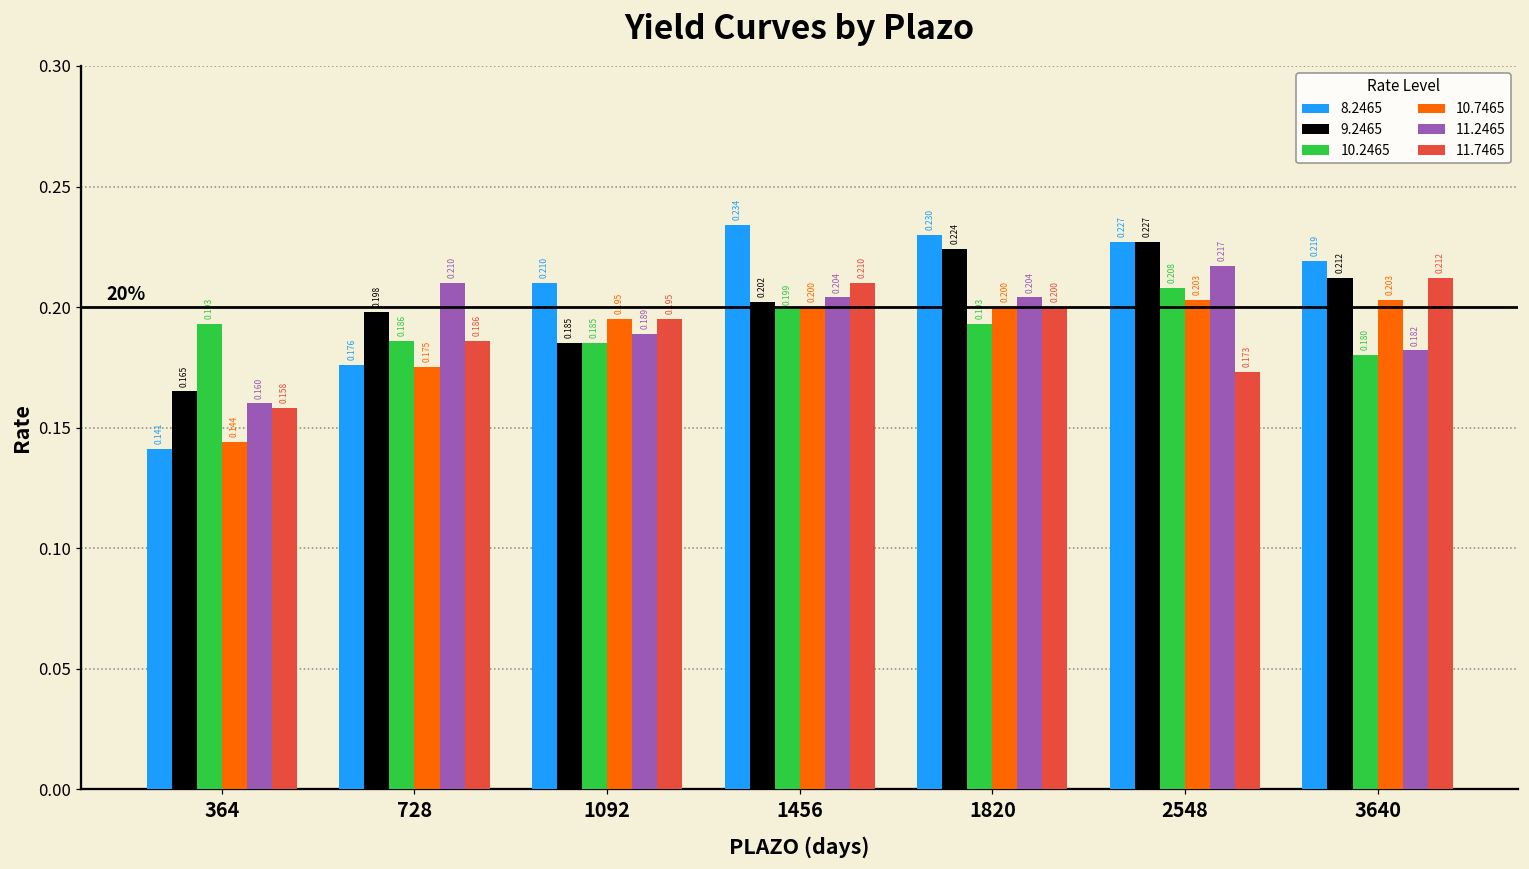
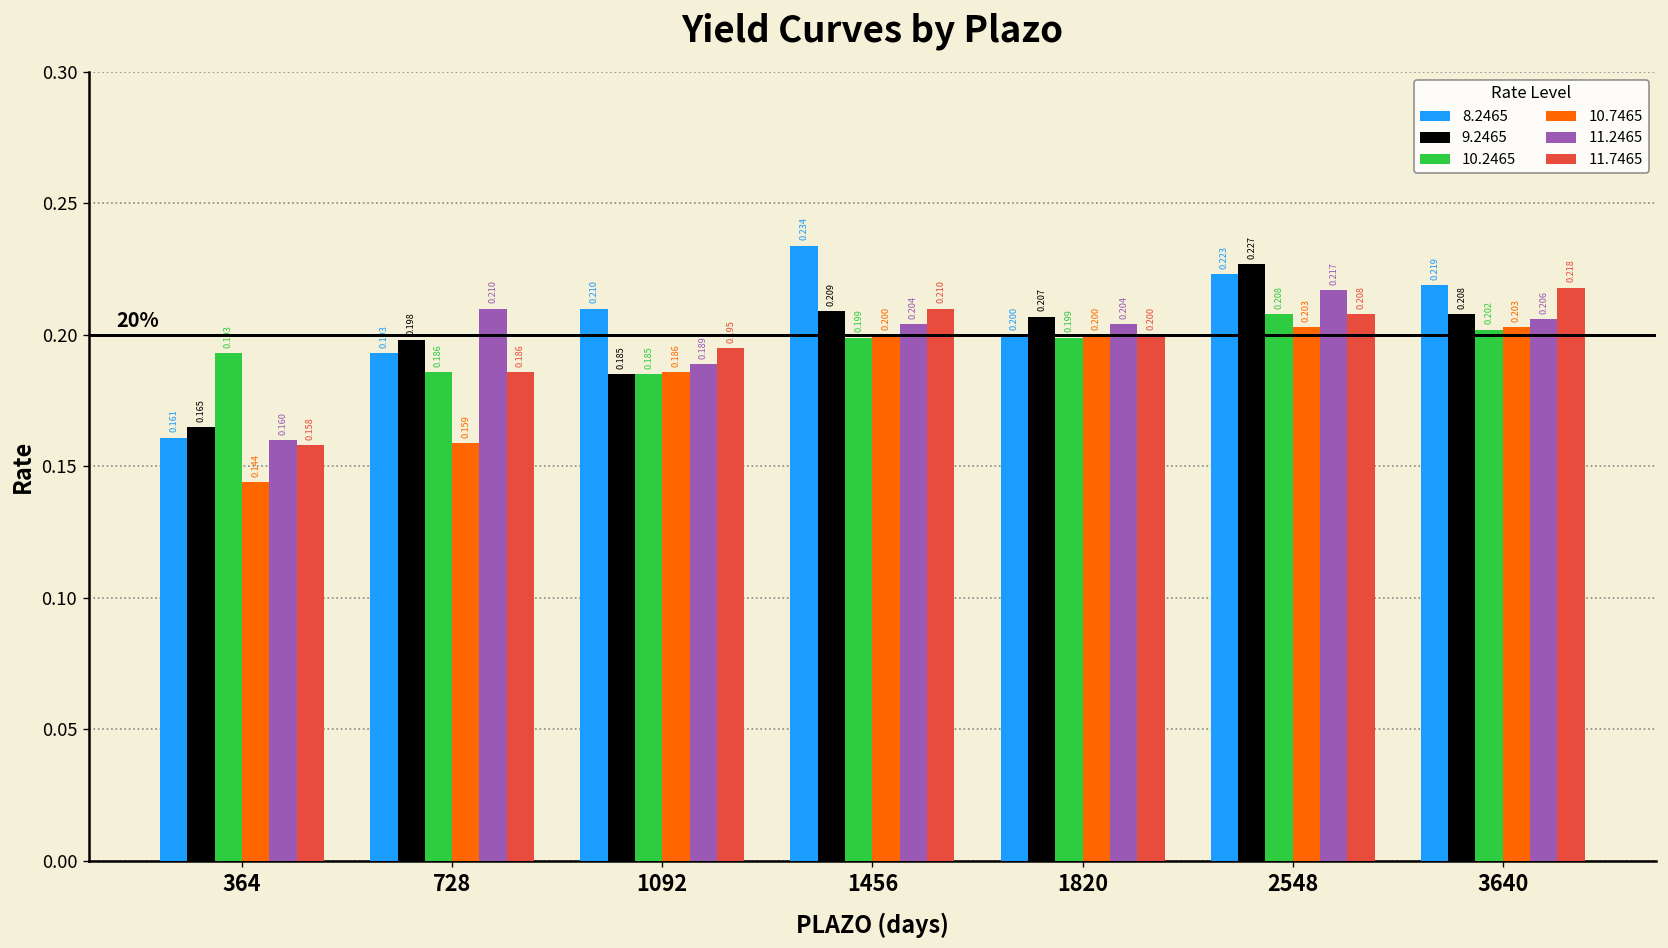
8.2465, 364: 0.141 -> 0.161
8.2465, 728: 0.176 -> 0.193
10.7465, 728: 0.175 -> 0.159
10.7465, 1092: 0.195 -> 0.186
9.2465, 1456: 0.202 -> 0.209
8.2465, 1820: 0.230 -> 0.200
9.2465, 1820: 0.224 -> 0.207
10.2465, 1820: 0.193 -> 0.199
8.2465, 2548: 0.227 -> 0.223
11.7465, 2548: 0.173 -> 0.208
9.2465, 3640: 0.212 -> 0.208
10.2465, 3640: 0.180 -> 0.202
11.2465, 3640: 0.182 -> 0.206
11.7465, 3640: 0.212 -> 0.218
